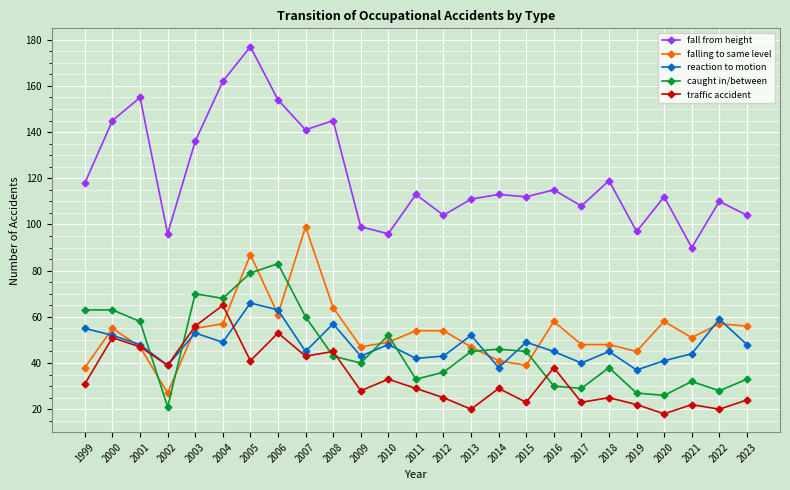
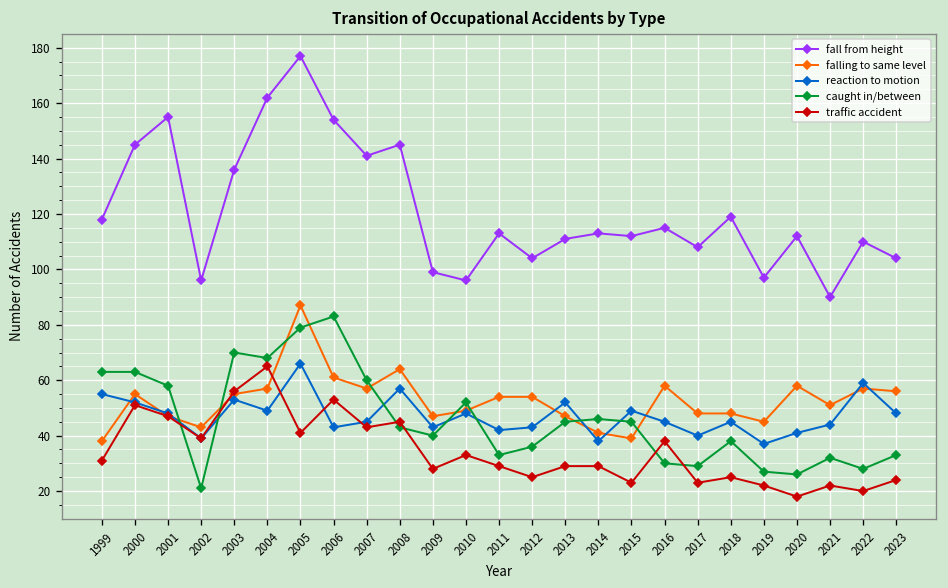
falling to same level, 2002: 27 -> 43
reaction to motion, 2006: 63 -> 43
falling to same level, 2007: 99 -> 57
traffic accident, 2013: 20 -> 29
